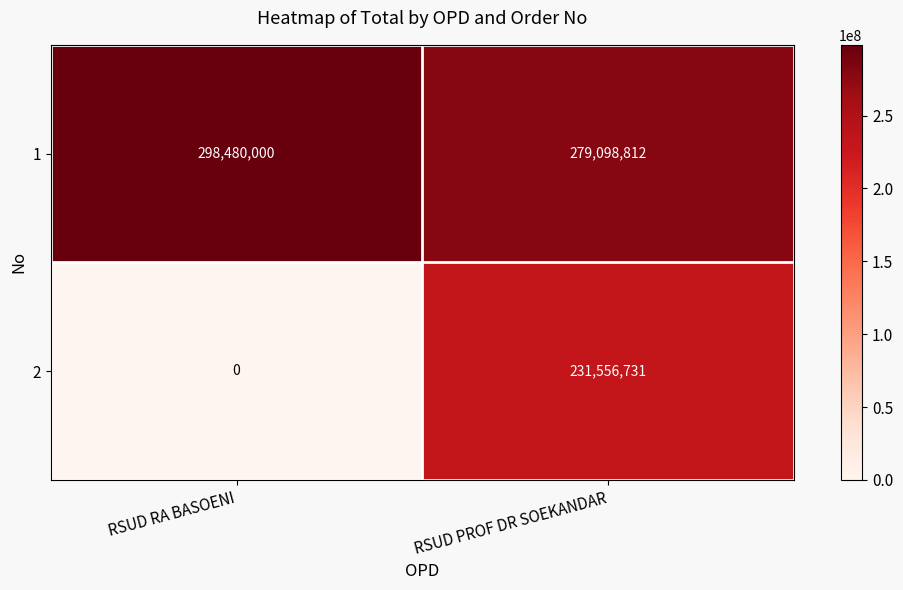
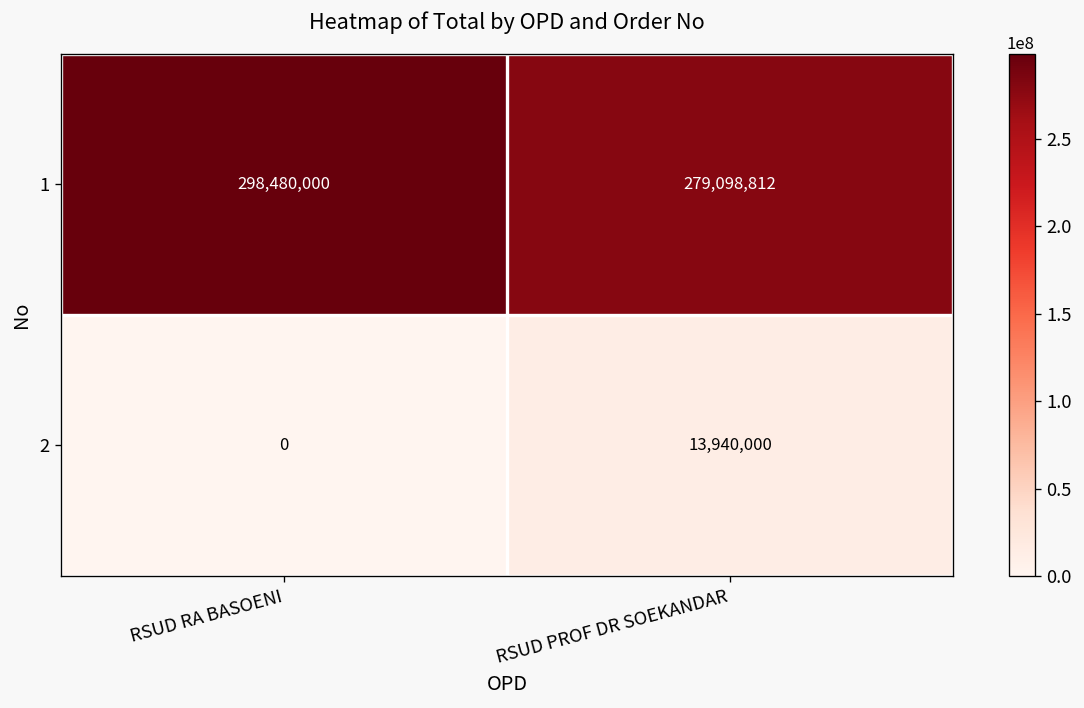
2, RSUD PROF DR SOEKANDAR: 231,556,731 -> 13,940,000
